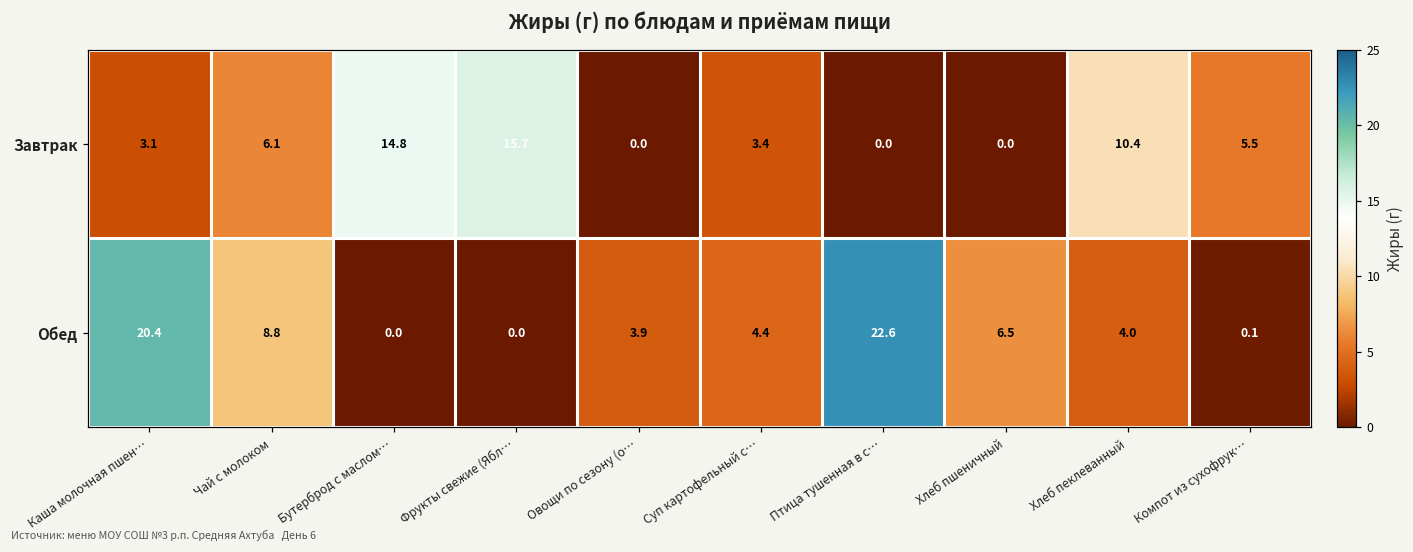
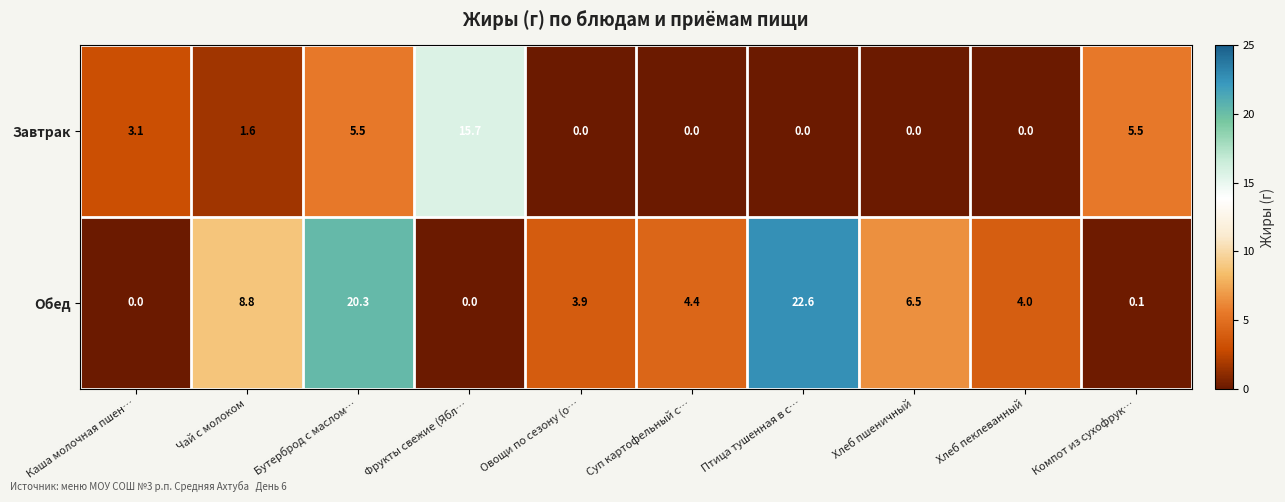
Завтрак, Чай с молоком: 6.1 -> 1.6
Завтрак, Бутерброд с маслом…: 14.8 -> 5.5
Завтрак, Суп картофельный с…: 3.4 -> 0.0
Завтрак, Хлеб пеклеванный: 10.4 -> 0.0
Обед, Каша молочная пшен…: 20.4 -> 0.0
Обед, Бутерброд с маслом…: 0.0 -> 20.3
